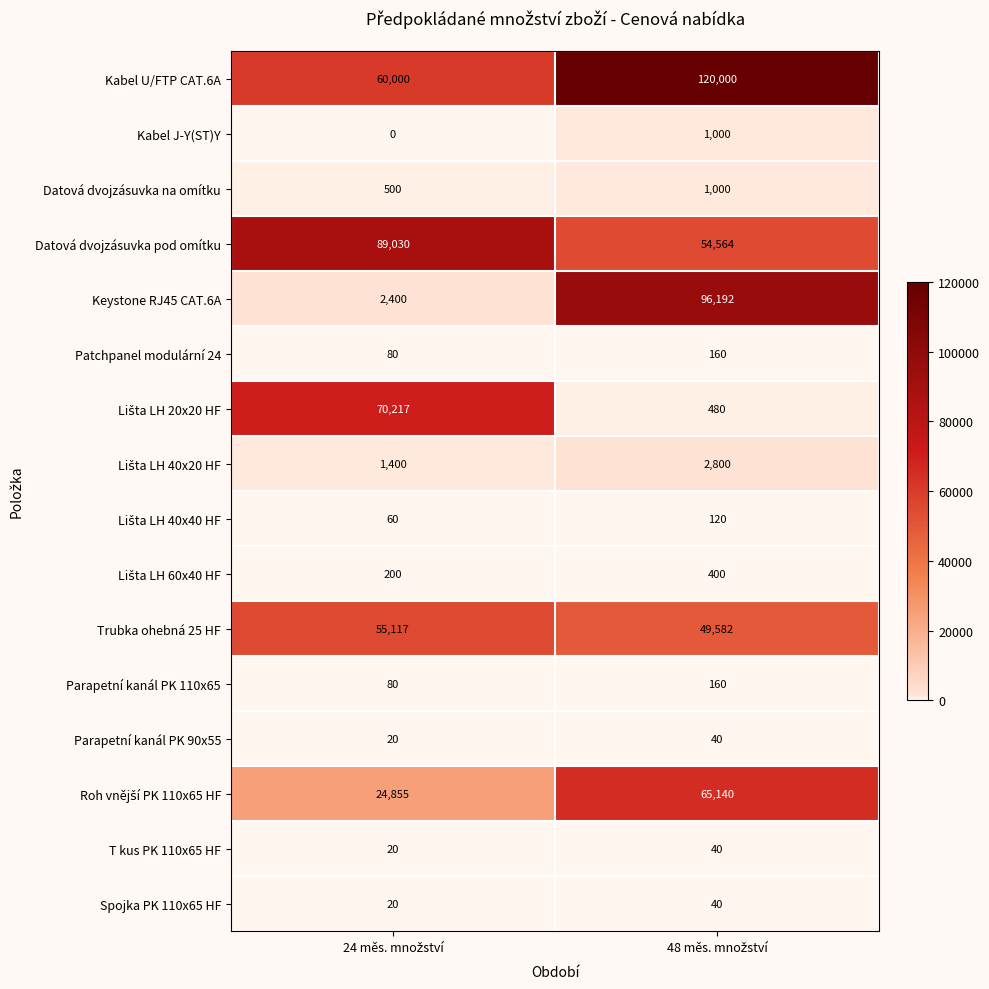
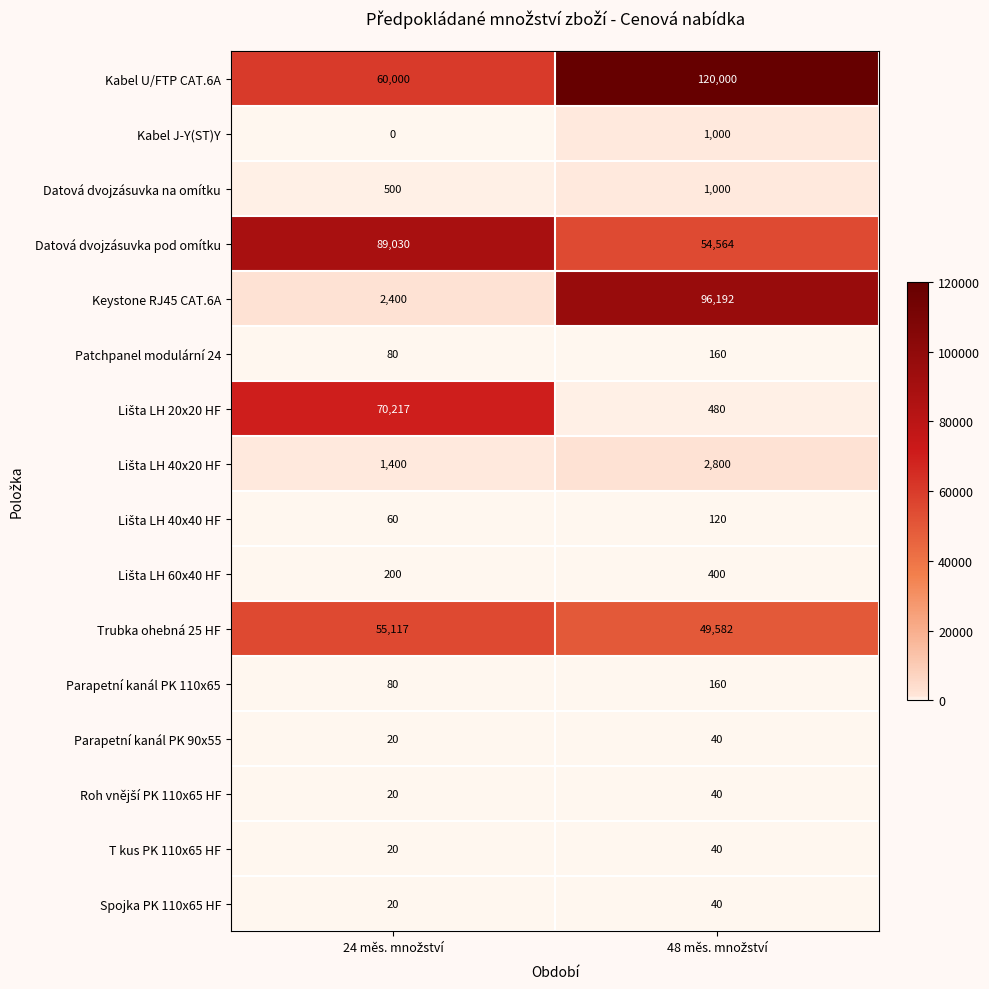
Roh vnější PK 110x65 HF, 24 měs. množství: 24,855 -> 20
Roh vnější PK 110x65 HF, 48 měs. množství: 65,140 -> 40
